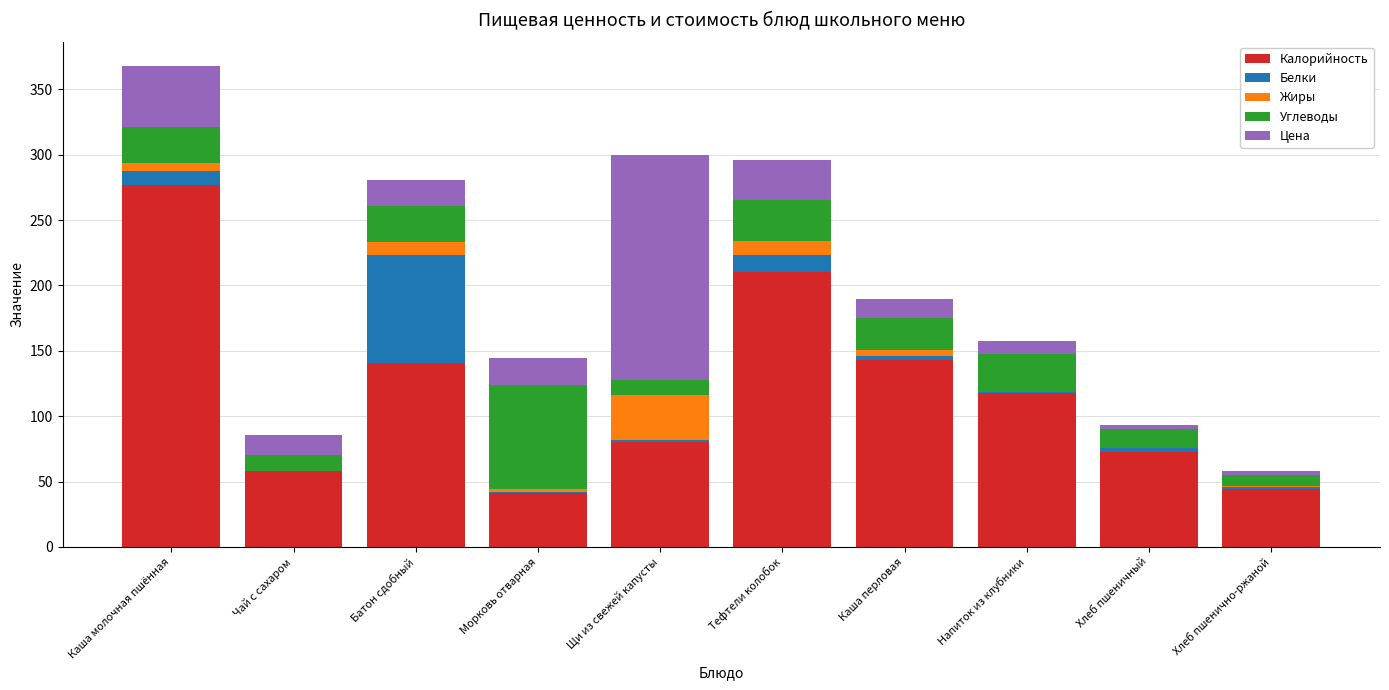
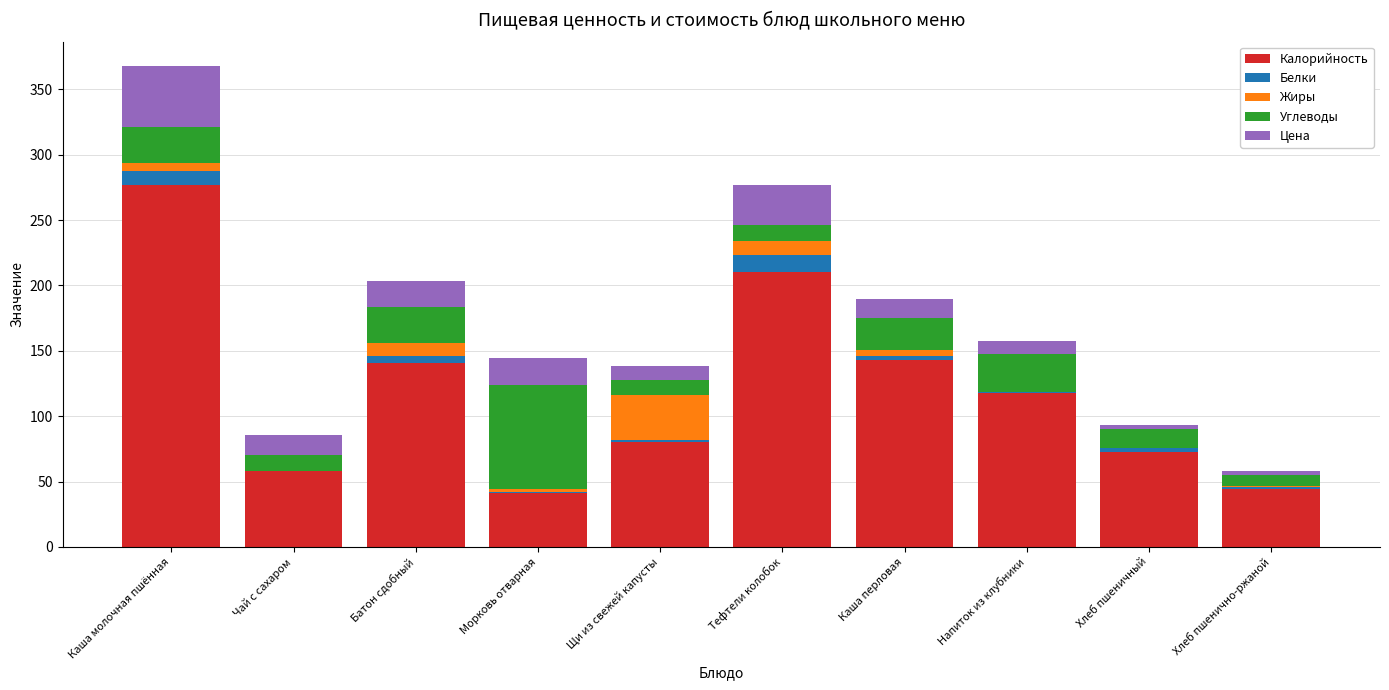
Белки, Батон сдобный: 82 -> 5
Цена, Щи из свежей капусты: 172 -> 10
Углеводы, Тефтели колобок: 31 -> 12
